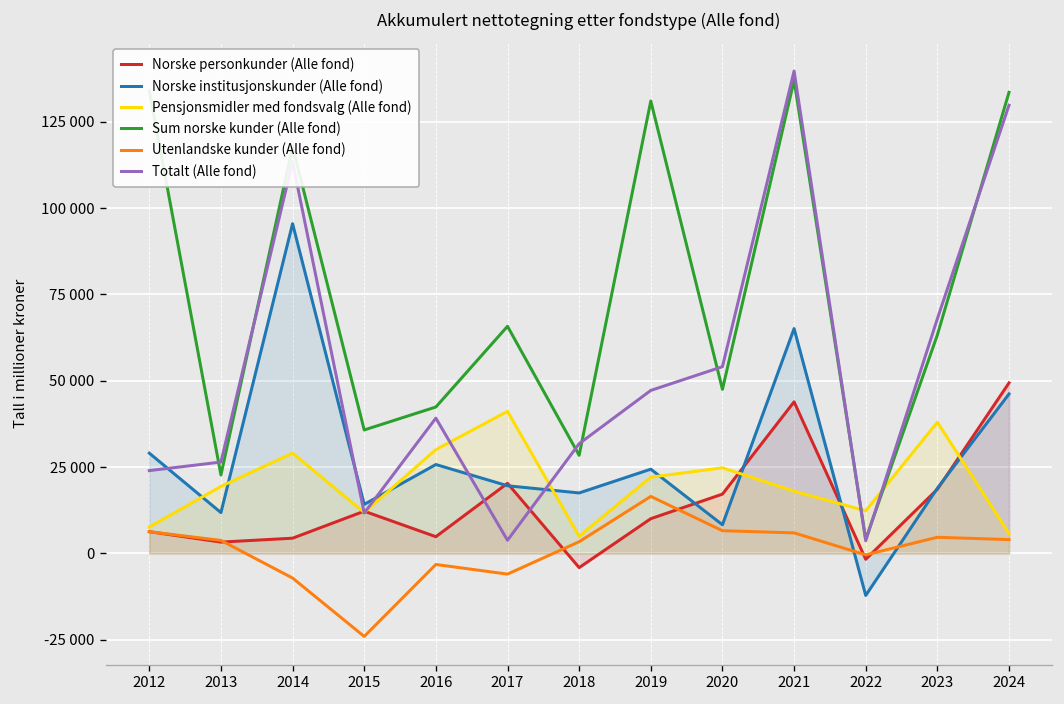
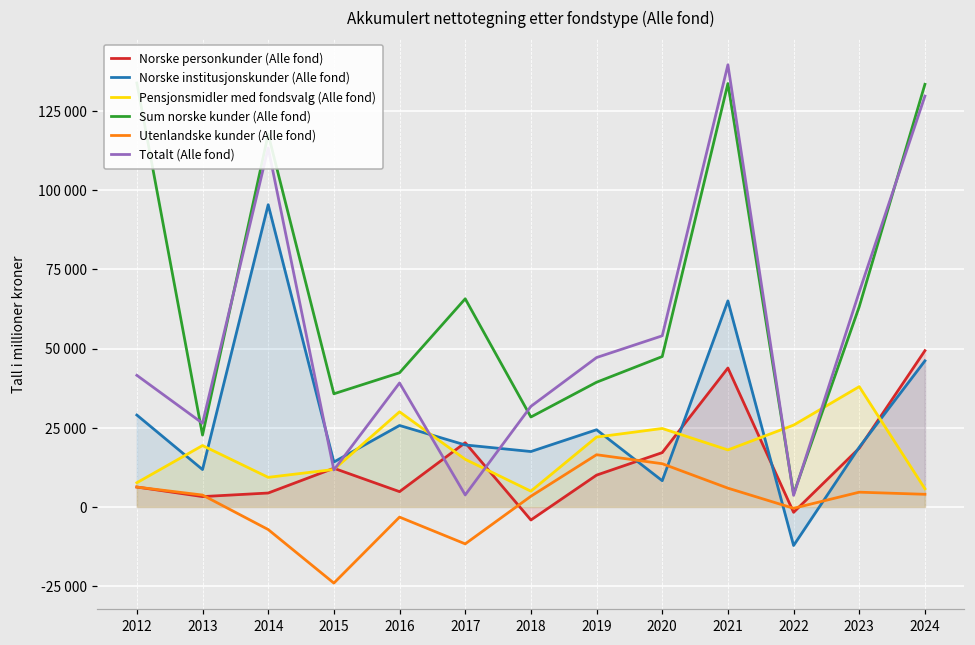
Totalt (Alle fond), 2012: 24000 -> 42000
Pensjonsmidler med fondsvalg (Alle fond), 2014: 29000 -> 9000
Pensjonsmidler med fondsvalg (Alle fond), 2017: 41000 -> 15000
Utenlandske kunder (Alle fond), 2017: -6000 -> -12000
Sum norske kunder (Alle fond), 2019: 131000 -> 39000
Utenlandske kunder (Alle fond), 2020: 7000 -> 14000
Sum norske kunder (Alle fond), 2021: 137000 -> 134000
Pensjonsmidler med fondsvalg (Alle fond), 2022: 12000 -> 26000
